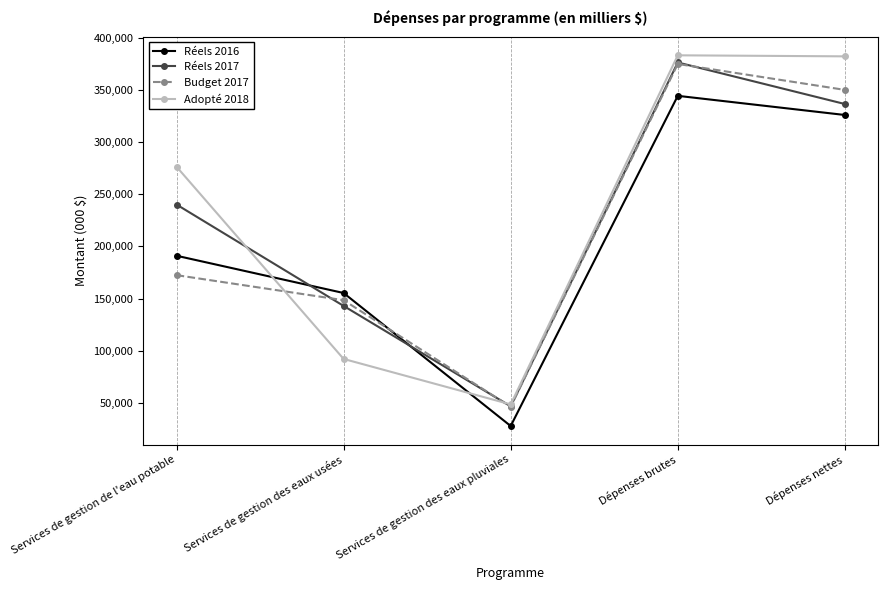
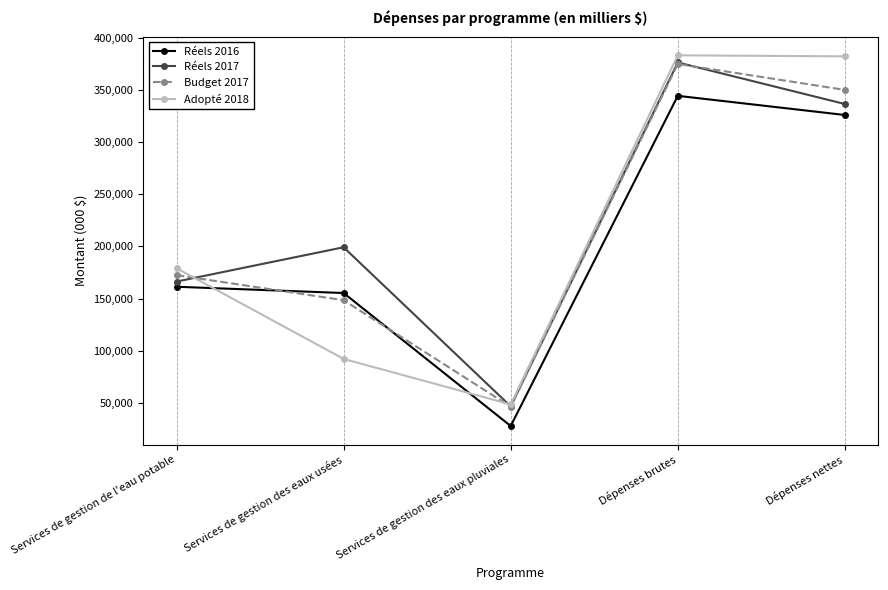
Réels 2016, Services de gestion de l'eau potable: 191,000 -> 161,000
Réels 2017, Services de gestion de l'eau potable: 240,000 -> 166,000
Adopté 2018, Services de gestion de l'eau potable: 276,000 -> 179,000
Réels 2017, Services de gestion des eaux usées: 143,000 -> 199,000
